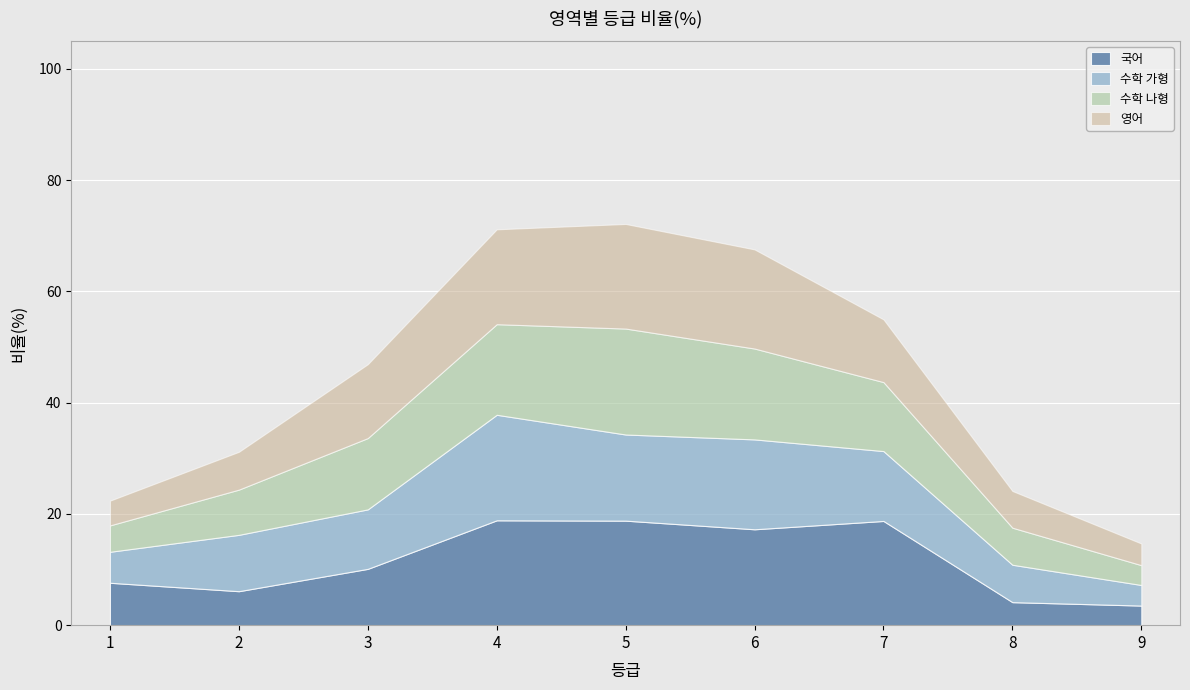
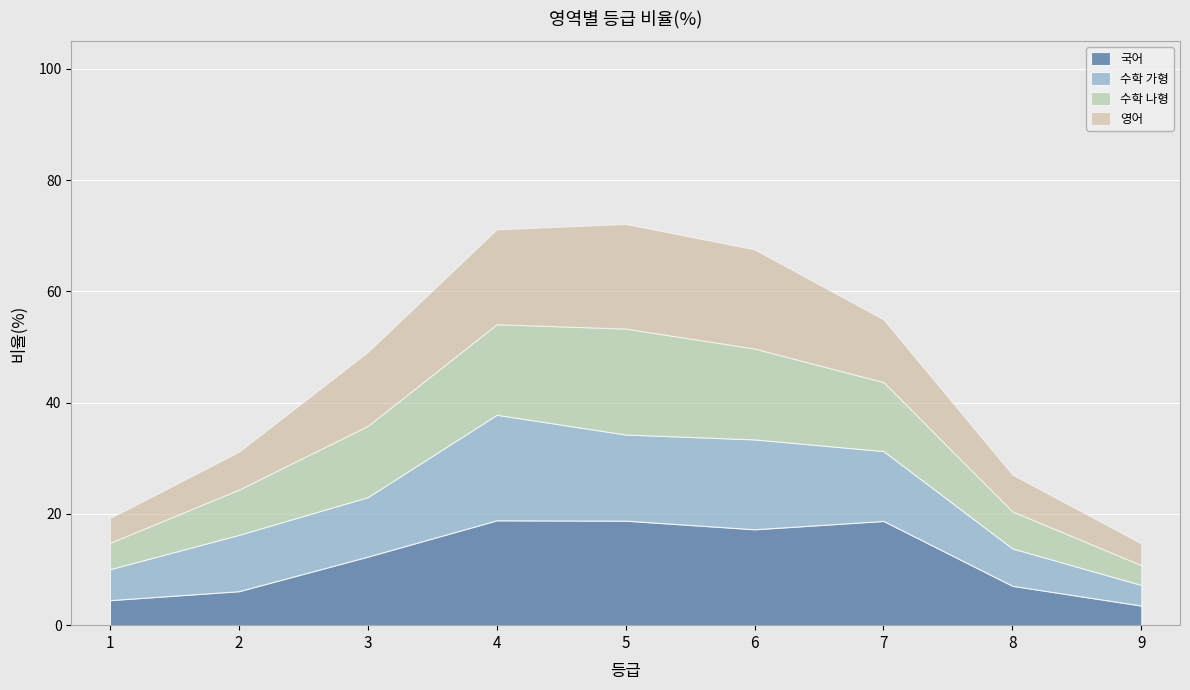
국어, 1: 8 -> 4
국어, 3: 10 -> 12
국어, 8: 4 -> 7
